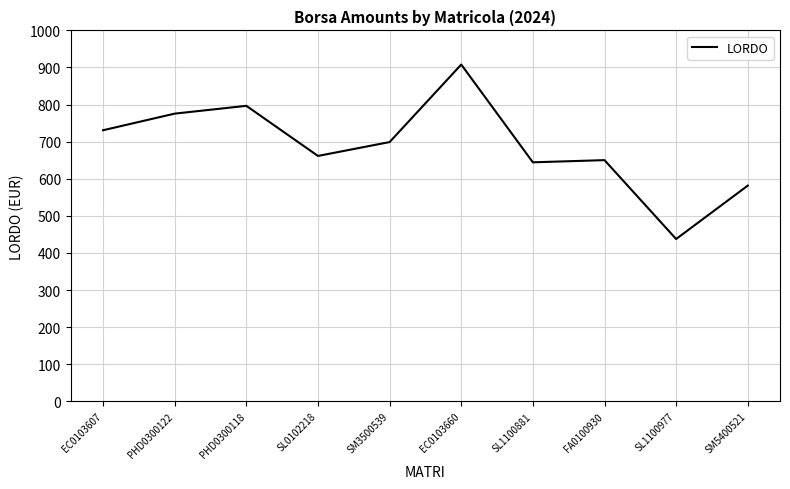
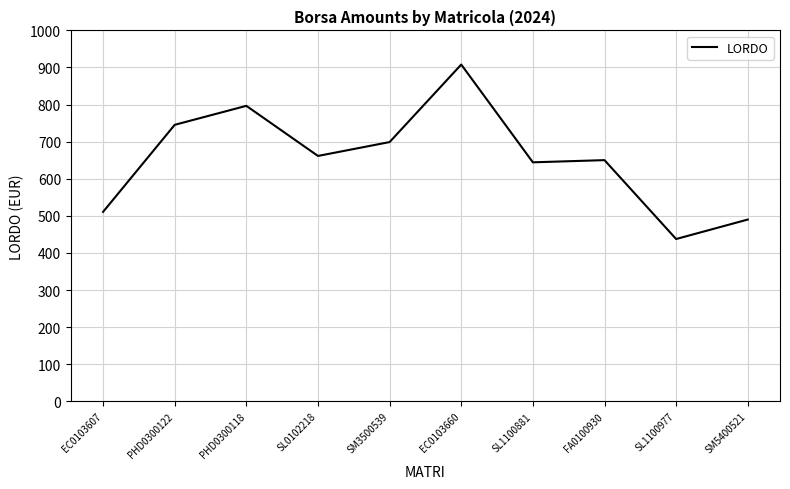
EC0103607: 730 -> 510
PHD0300122: 780 -> 750
SM5400521: 580 -> 490
